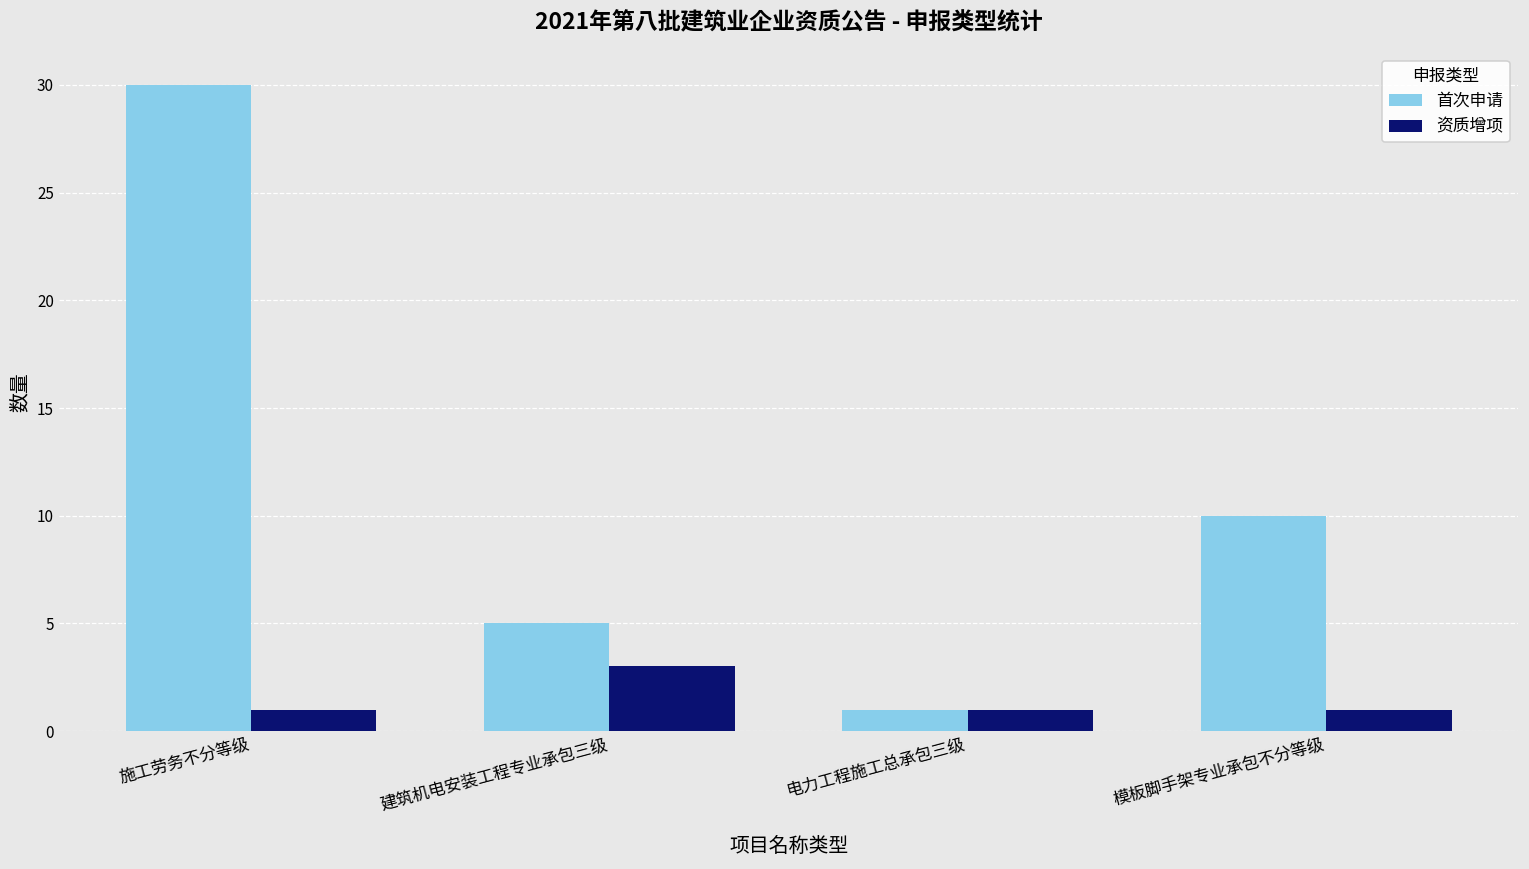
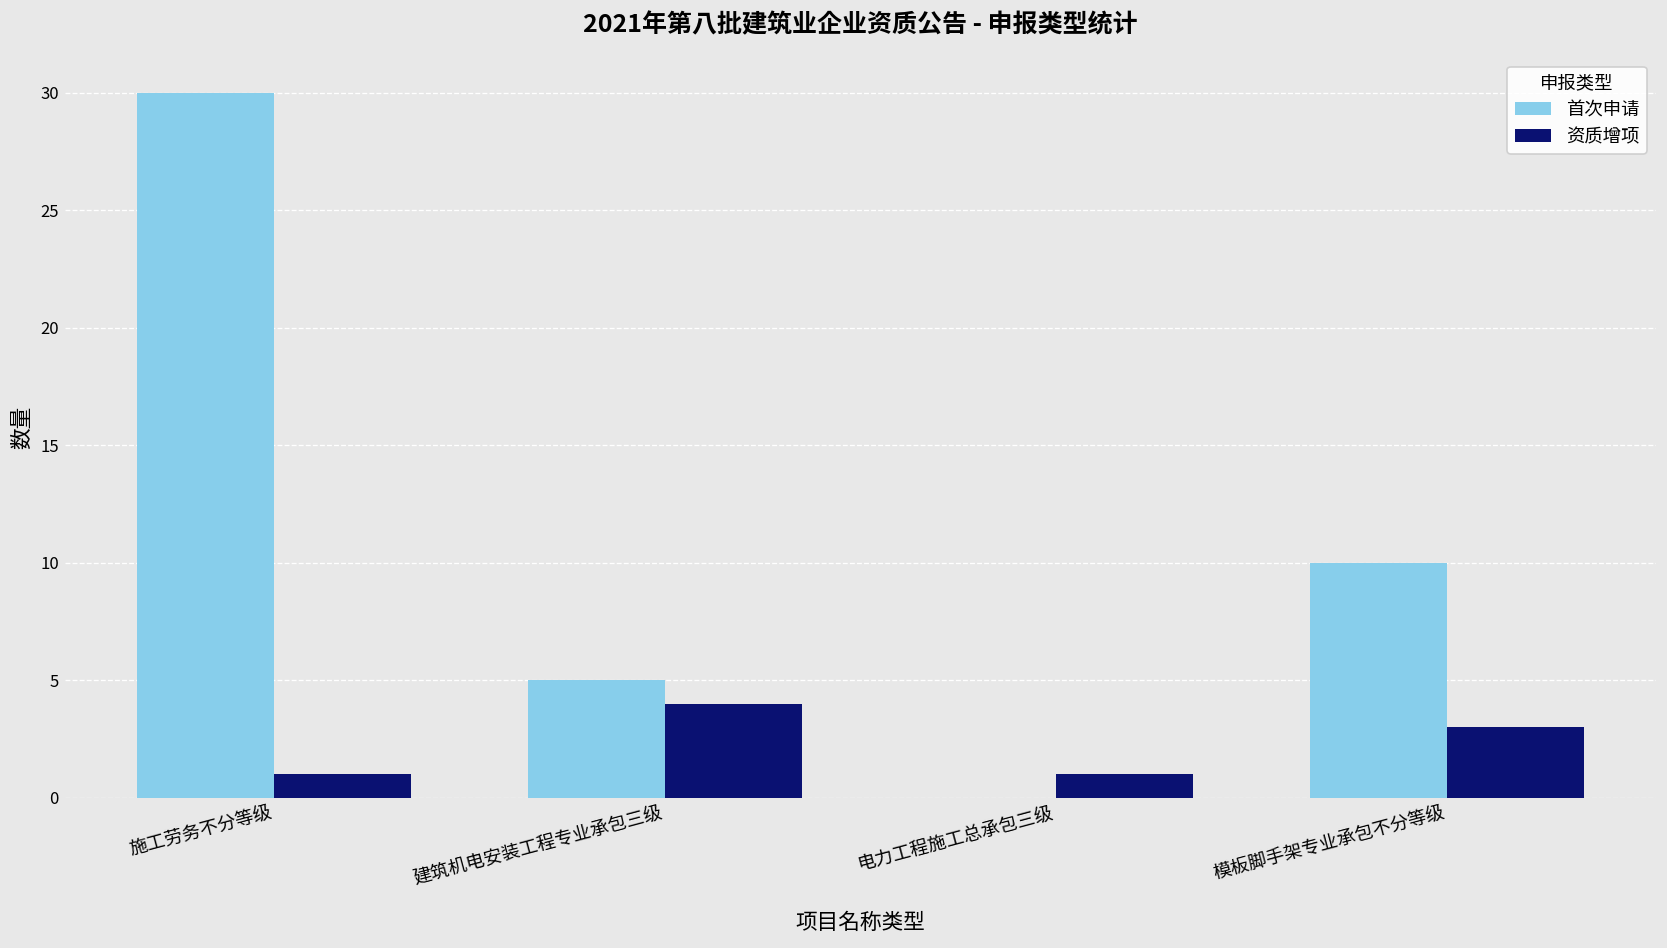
资质增项, 建筑机电安装工程专业承包三级: 3 -> 4
首次申请, 电力工程施工总承包三级: 1 -> 0
资质增项, 模板脚手架专业承包不分等级: 1 -> 3
